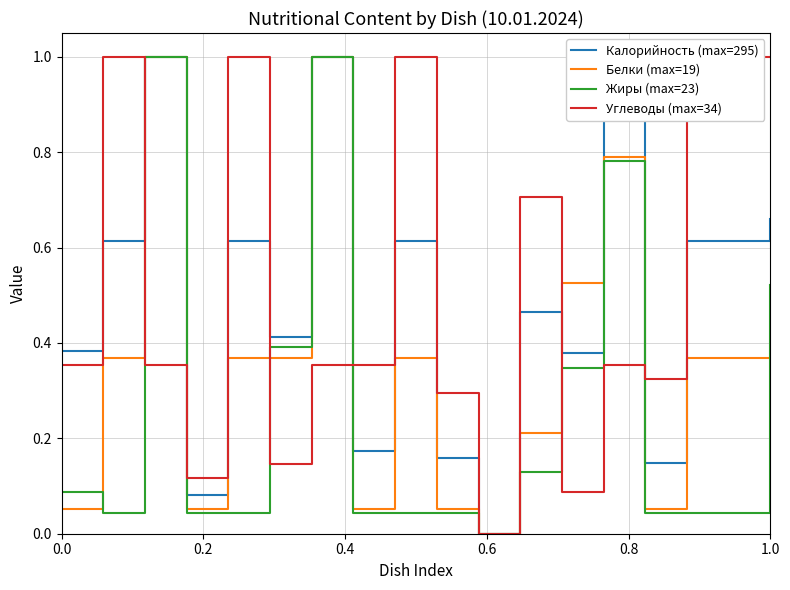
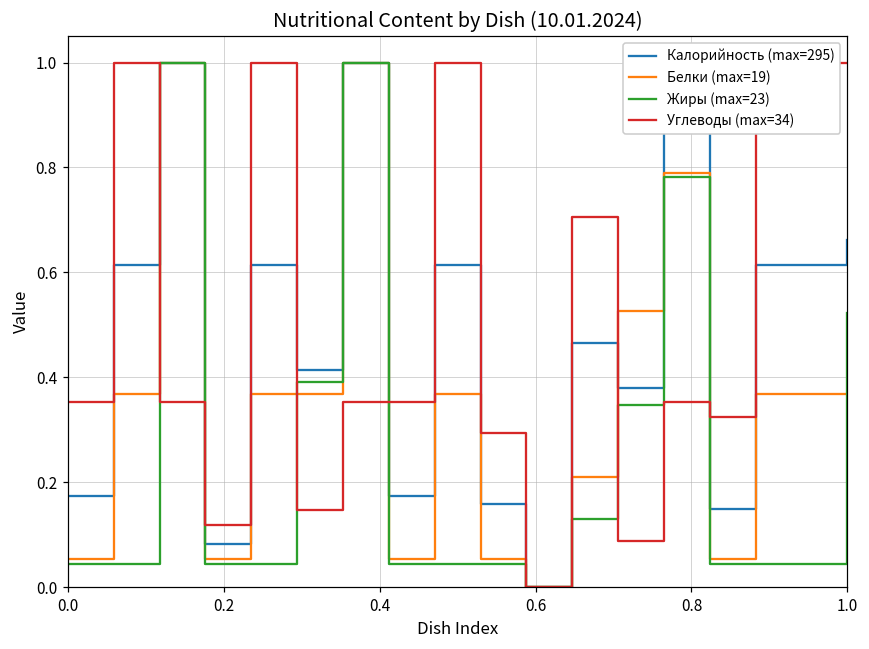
Калорийность (max=295), 0.0: 0.38 -> 0.17
Жиры (max=23), 0.0: 0.09 -> 0.04
